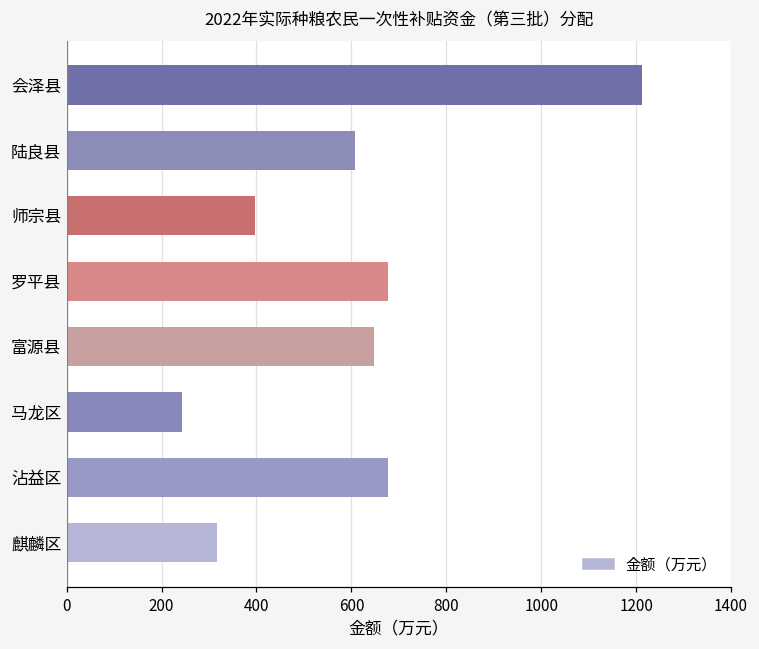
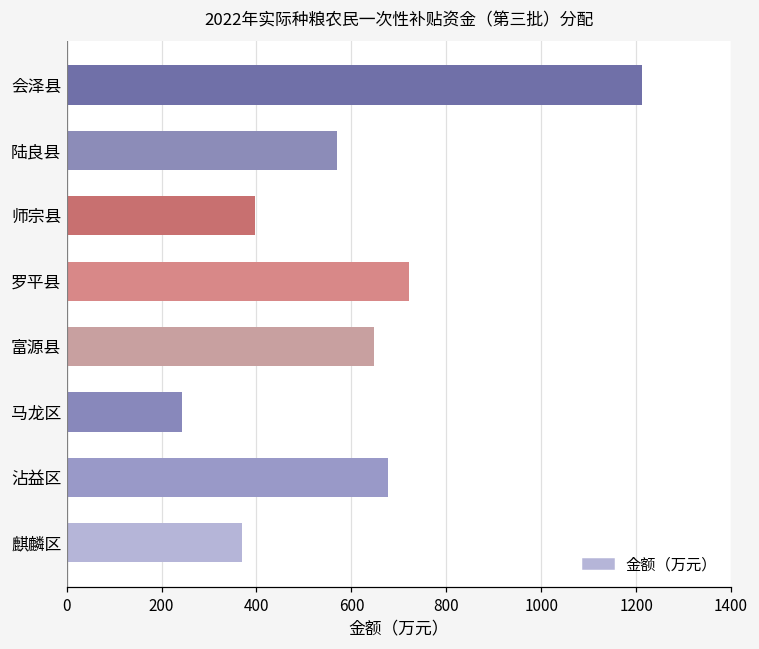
陆良县: 610 -> 570
罗平县: 680 -> 720
麒麟区: 320 -> 370
